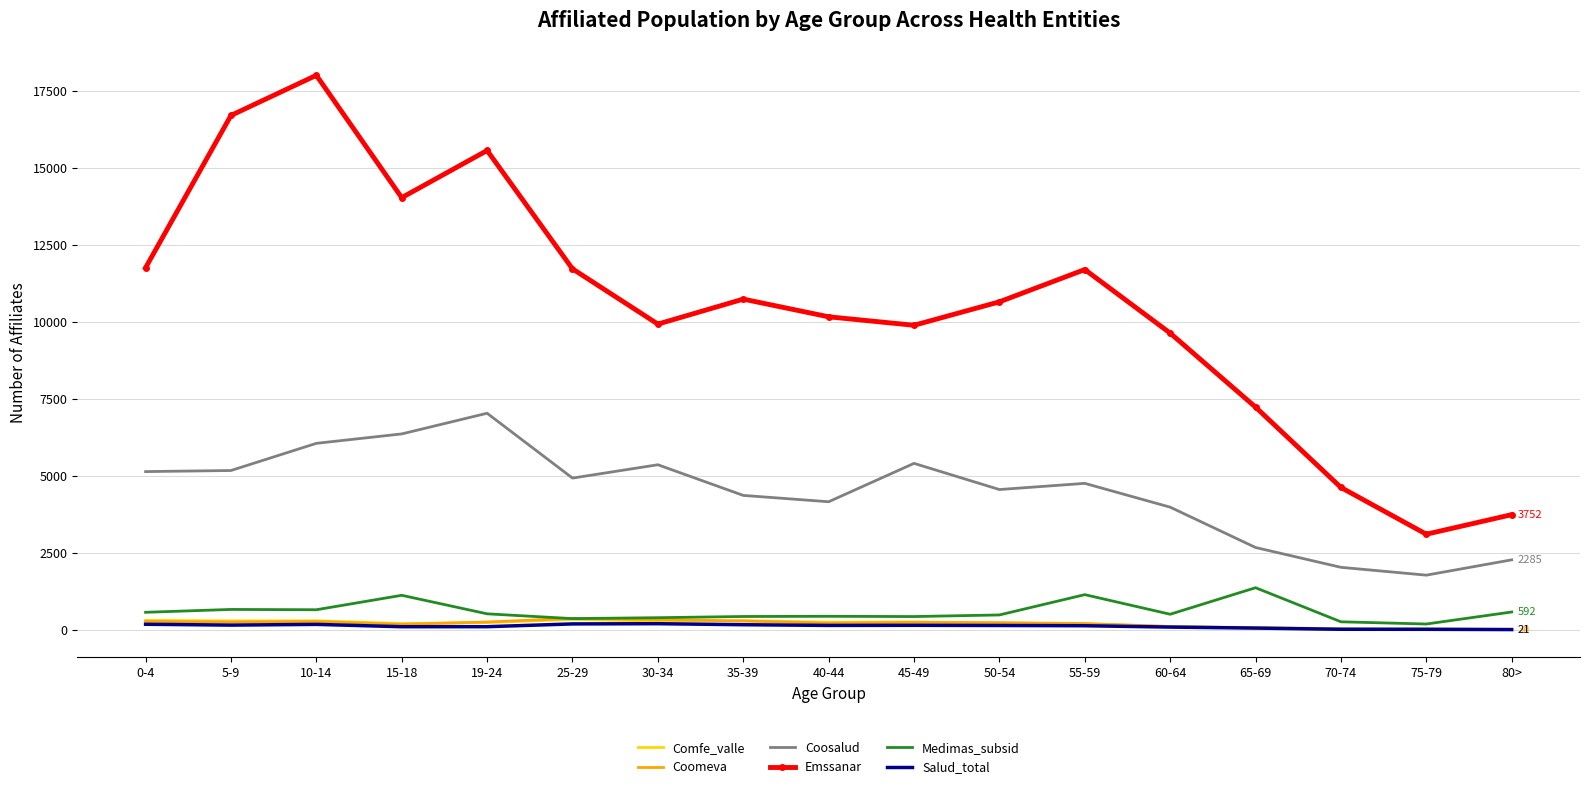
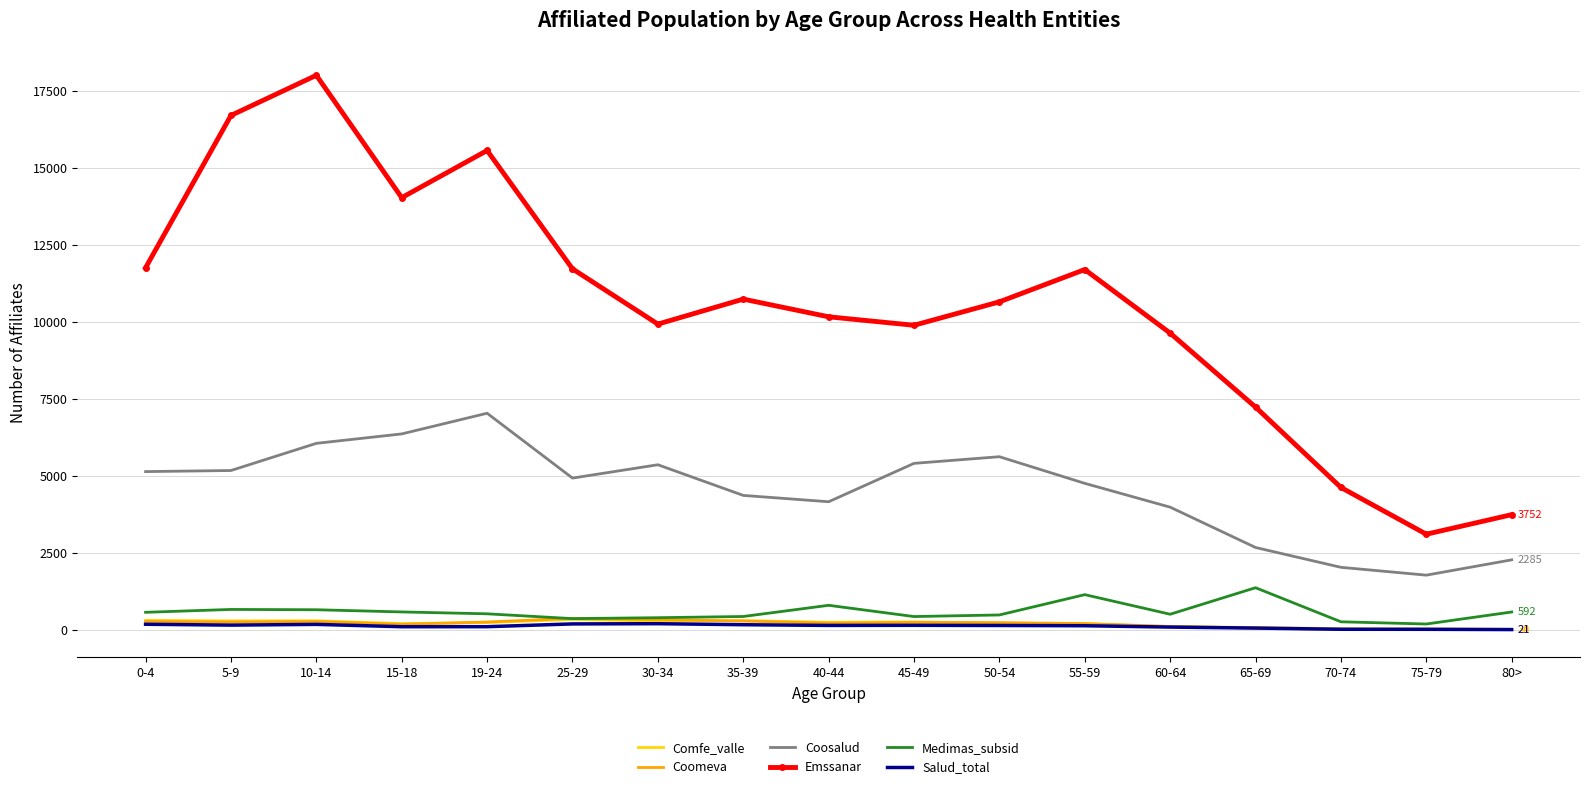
Medimas_subsid, 15-18: 1100 -> 600
Medimas_subsid, 40-44: 500 -> 800
Coosalud, 50-54: 4600 -> 5600
